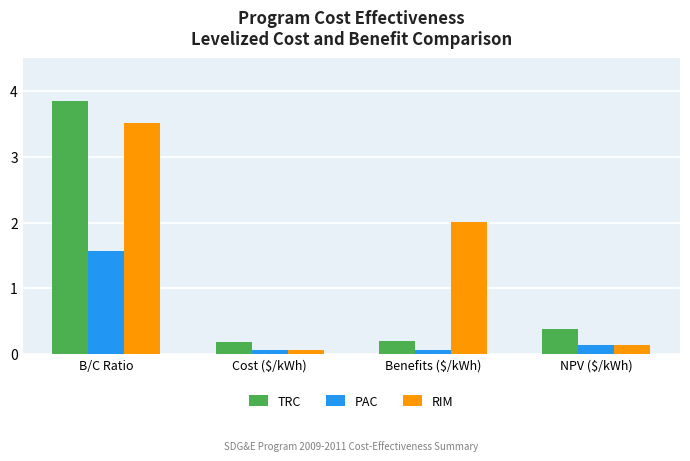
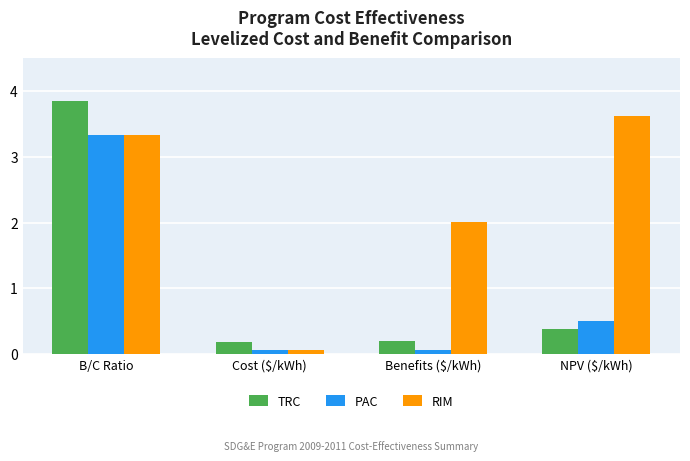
PAC, B/C Ratio: 1.6 -> 3.3
RIM, B/C Ratio: 3.5 -> 3.3
PAC, NPV ($/kWh): 0.1 -> 0.5
RIM, NPV ($/kWh): 0.1 -> 3.6
